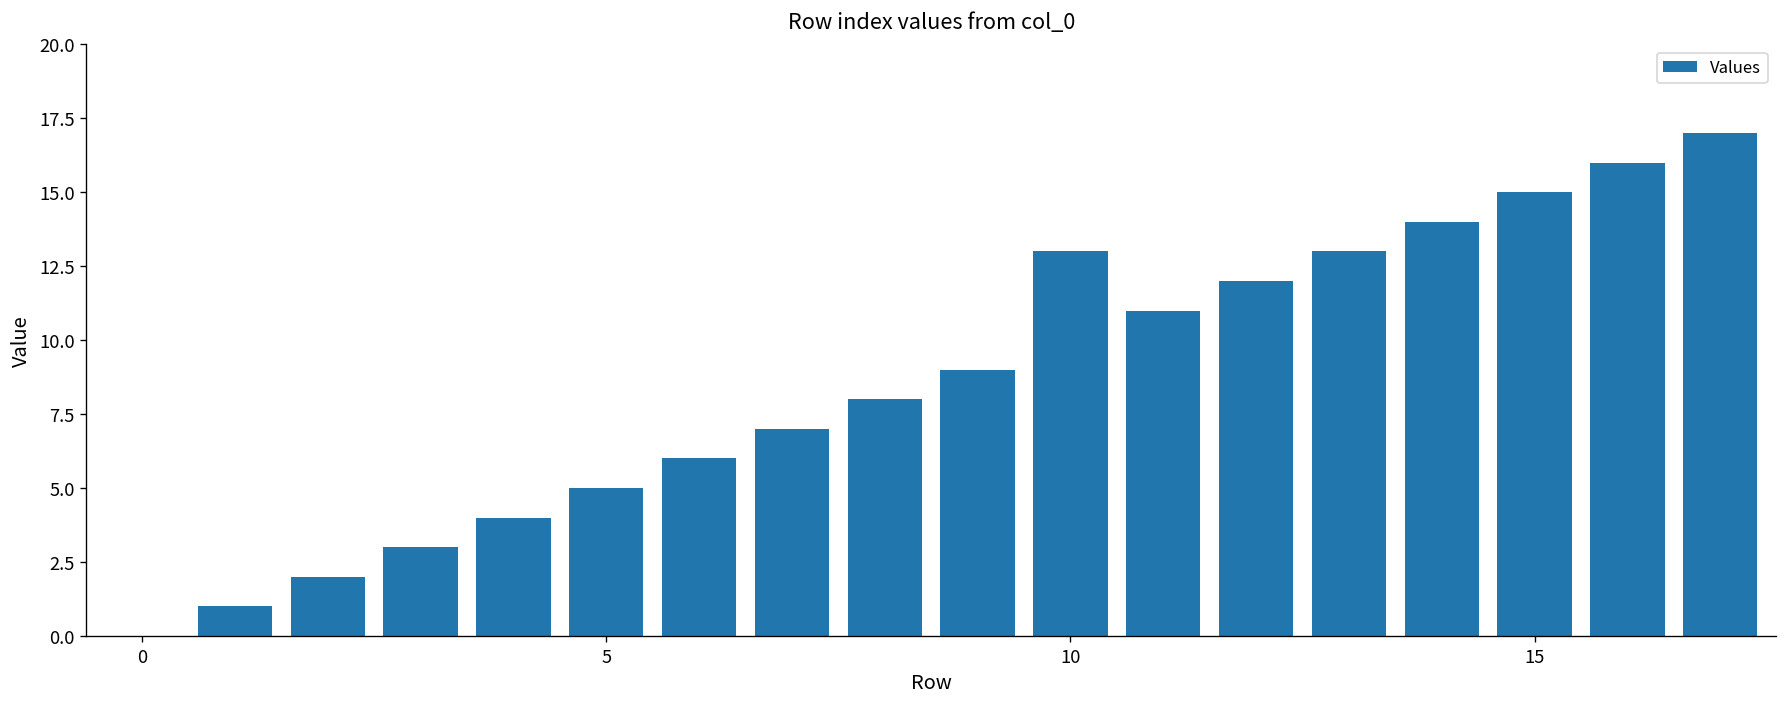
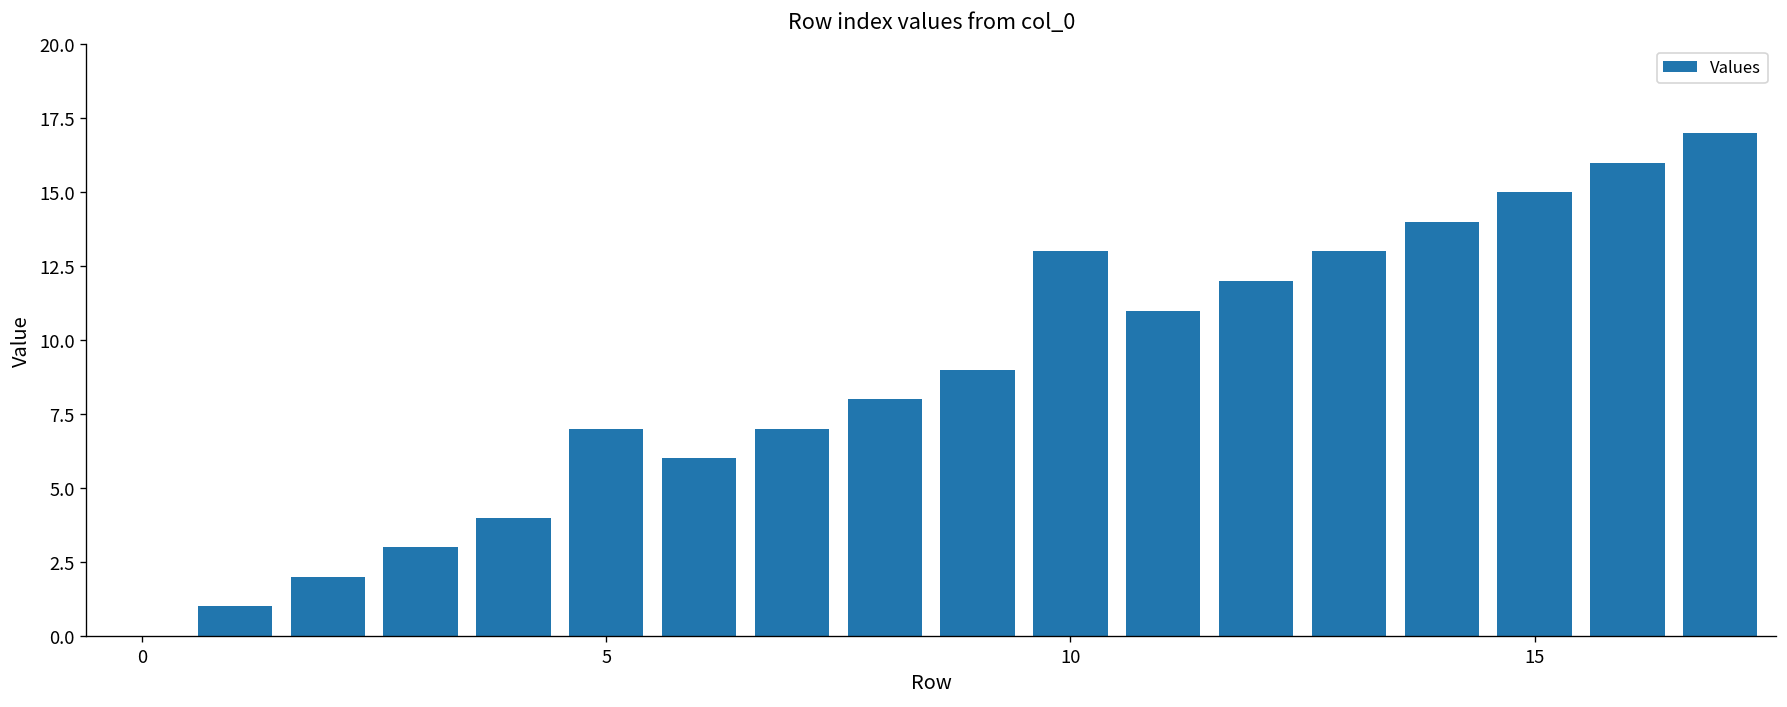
5: 5 -> 7
